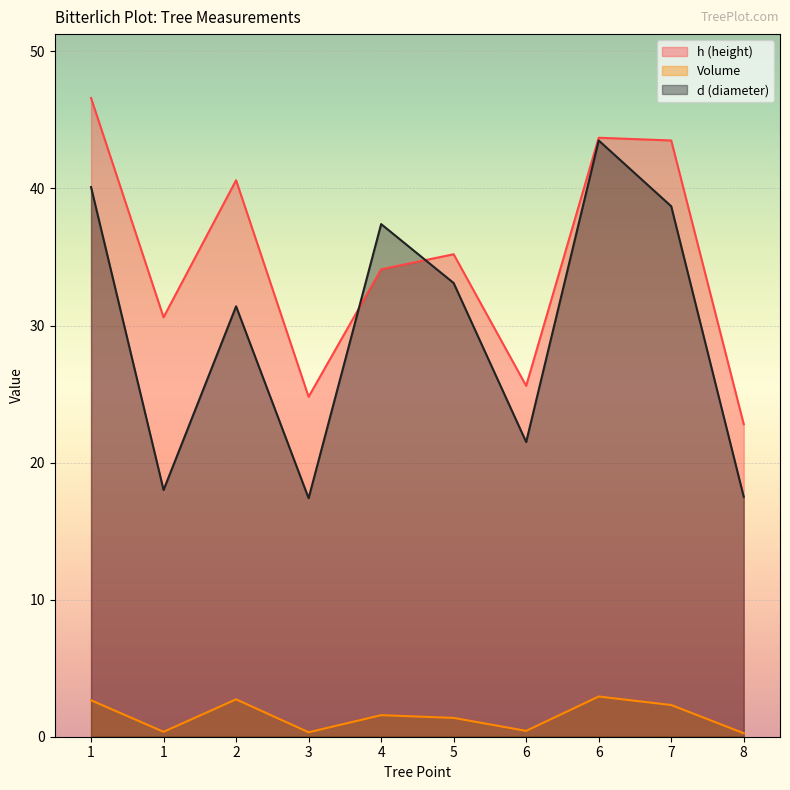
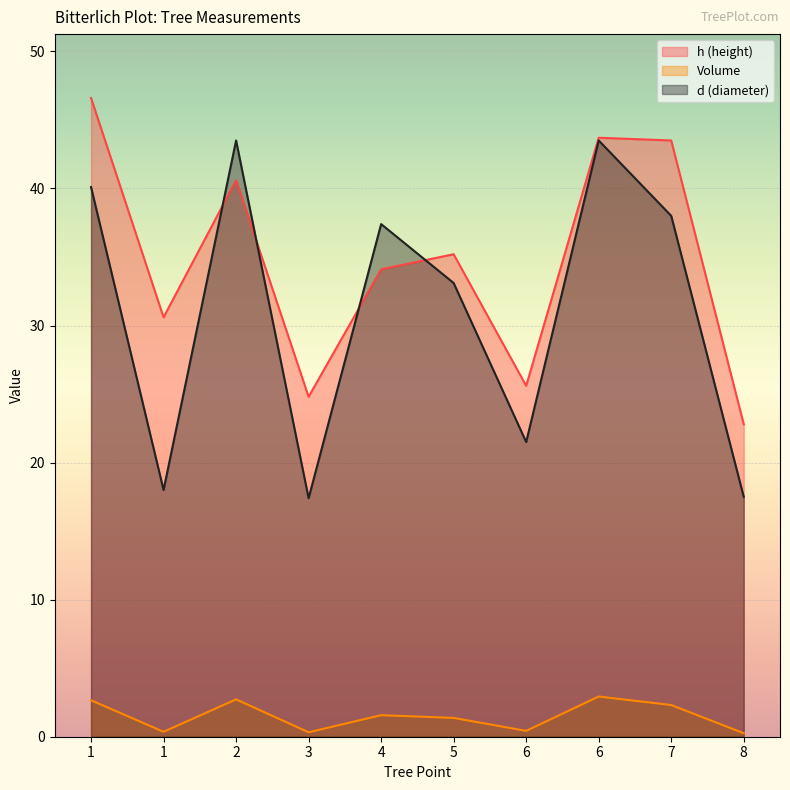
d (diameter), 2: 31.4 -> 43.5
d (diameter), 7: 38.7 -> 38.0
